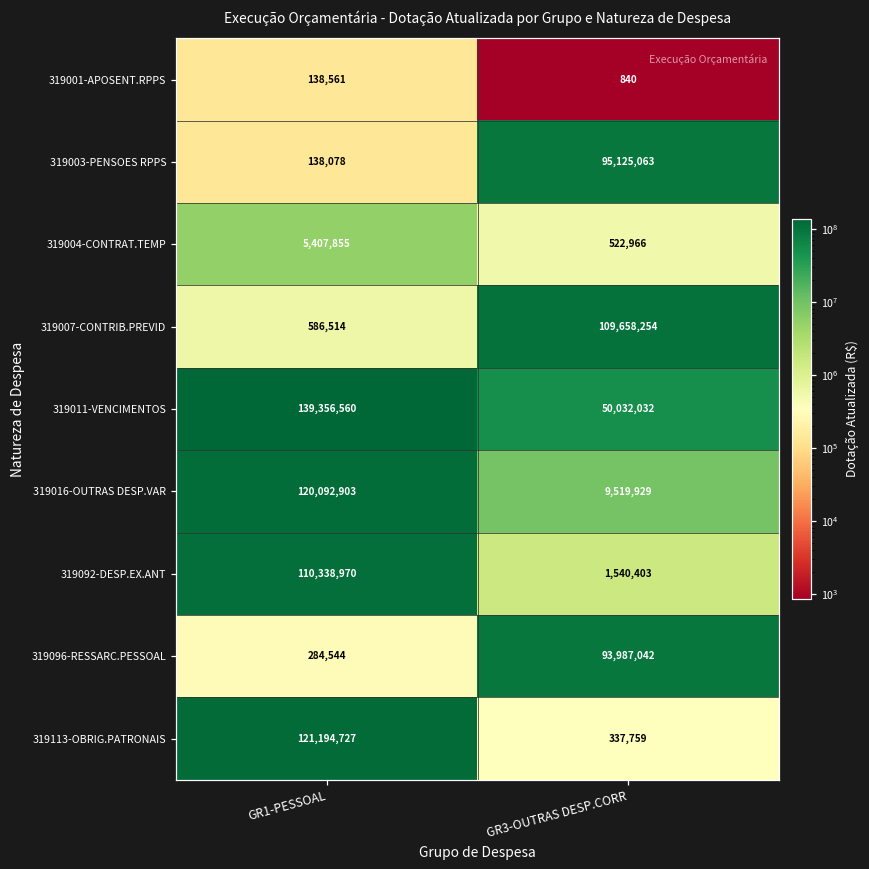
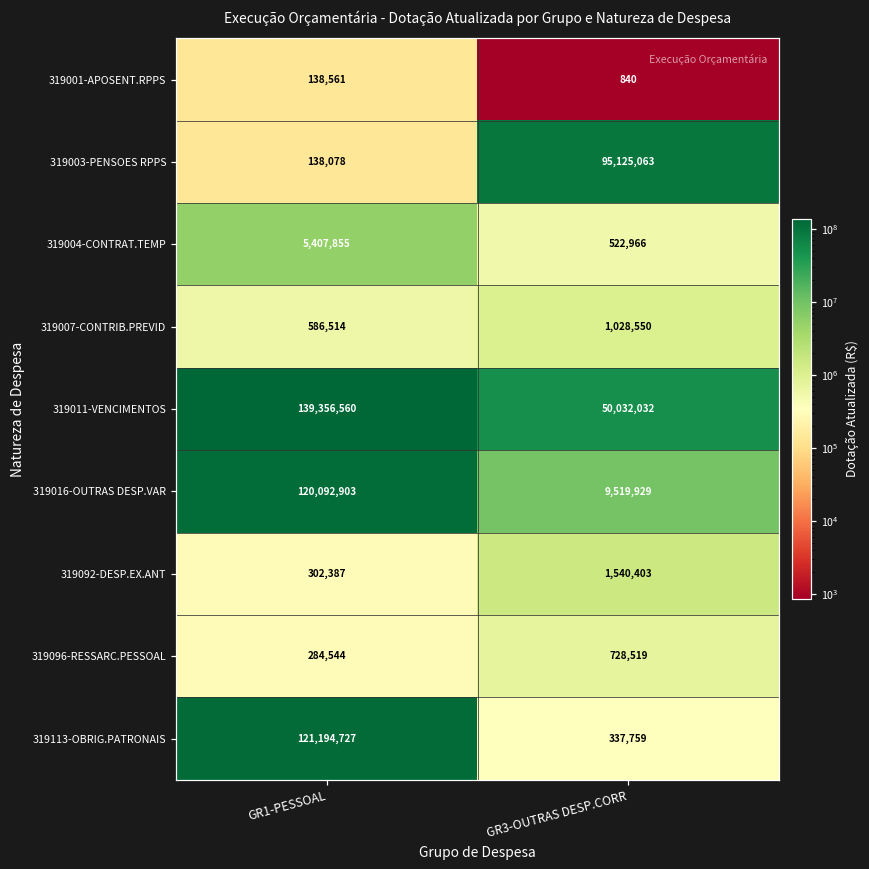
319007-CONTRIB.PREVID, GR3-OUTRAS DESP.CORR: 109,658,254 -> 1,028,550
319092-DESP.EX.ANT, GR1-PESSOAL: 110,338,970 -> 302,387
319096-RESSARC.PESSOAL, GR3-OUTRAS DESP.CORR: 93,987,042 -> 728,519
